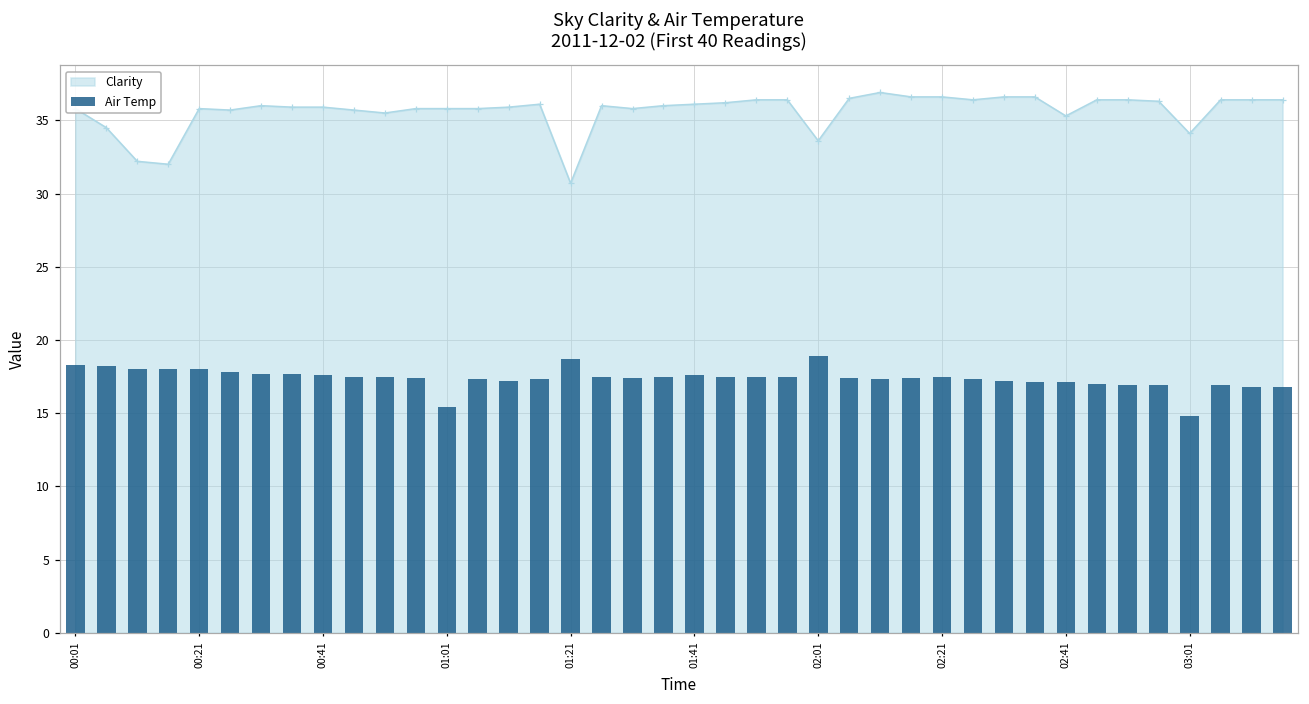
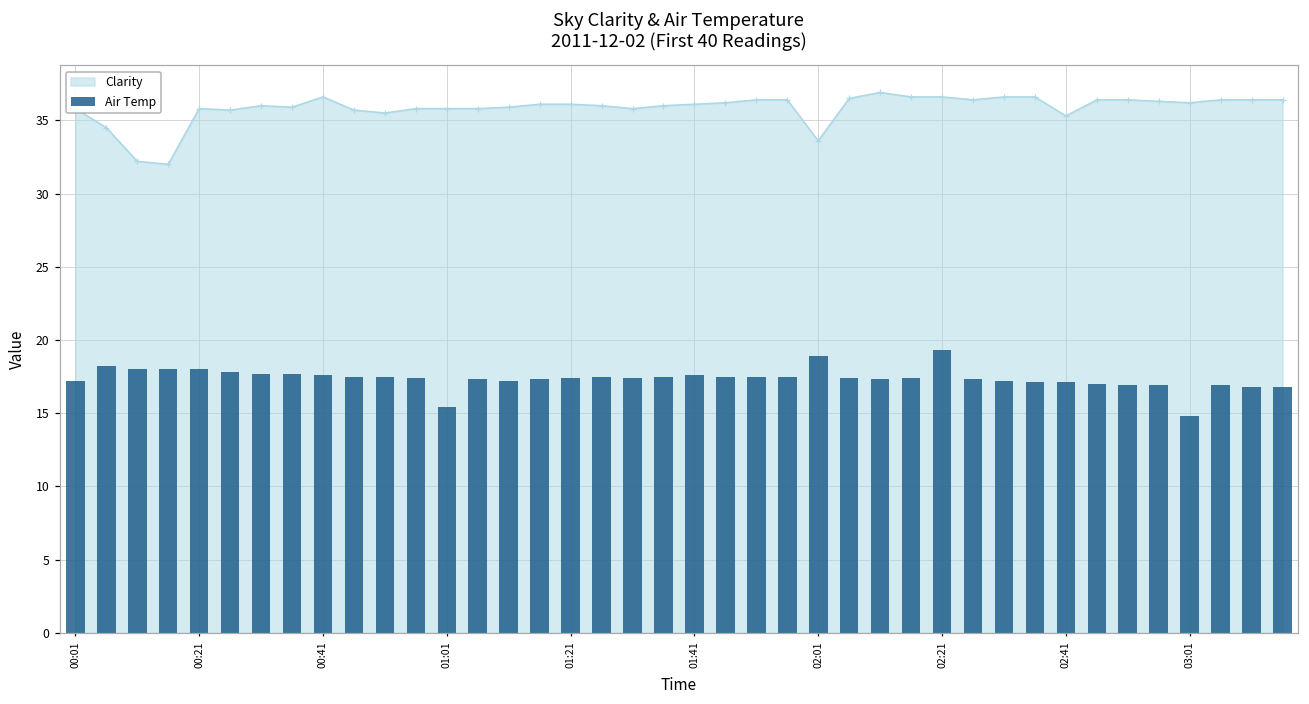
Air Temp, 00:01: 18.3 -> 17.2
Clarity, 00:41: 35.9 -> 36.6
Clarity, 01:21: 30.7 -> 36.1
Air Temp, 01:21: 18.7 -> 17.4
Air Temp, 02:21: 17.5 -> 19.3
Clarity, 03:01: 34.1 -> 36.2
